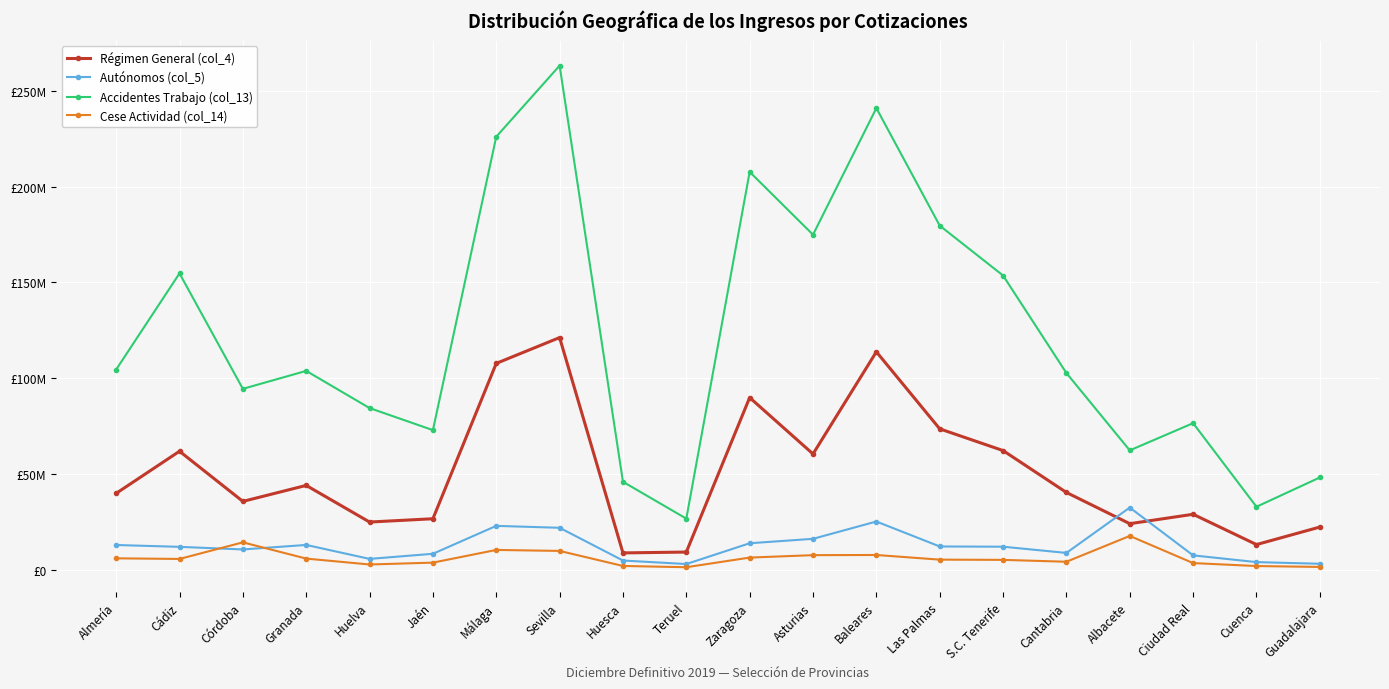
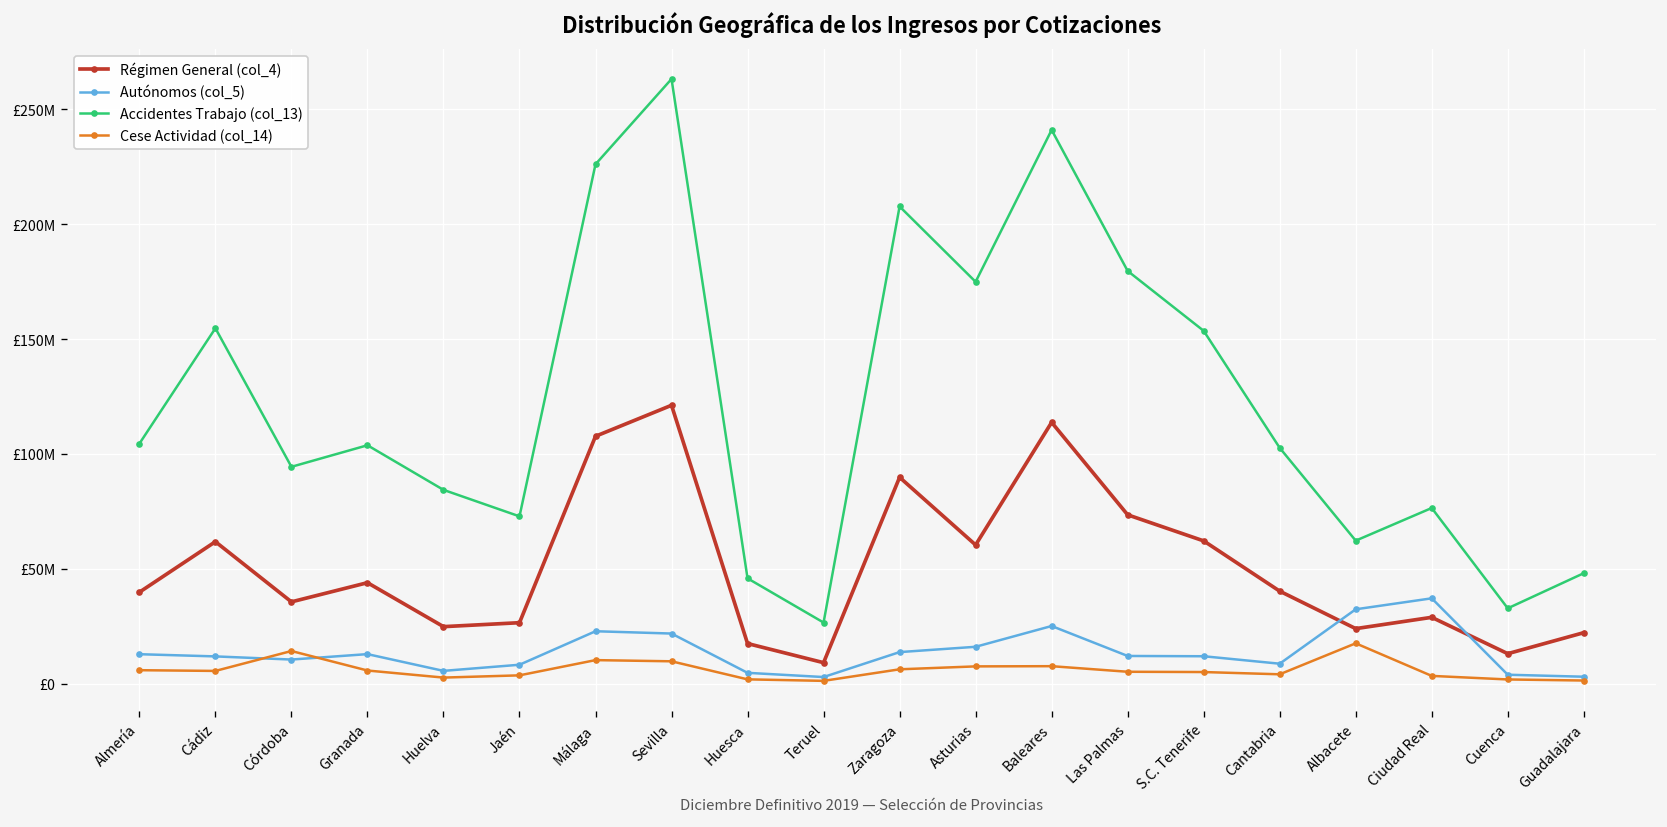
Régimen General (col_4), Huesca: £9000000 -> £17000000
Autónomos (col_5), Ciudad Real: £7000000 -> £37000000
